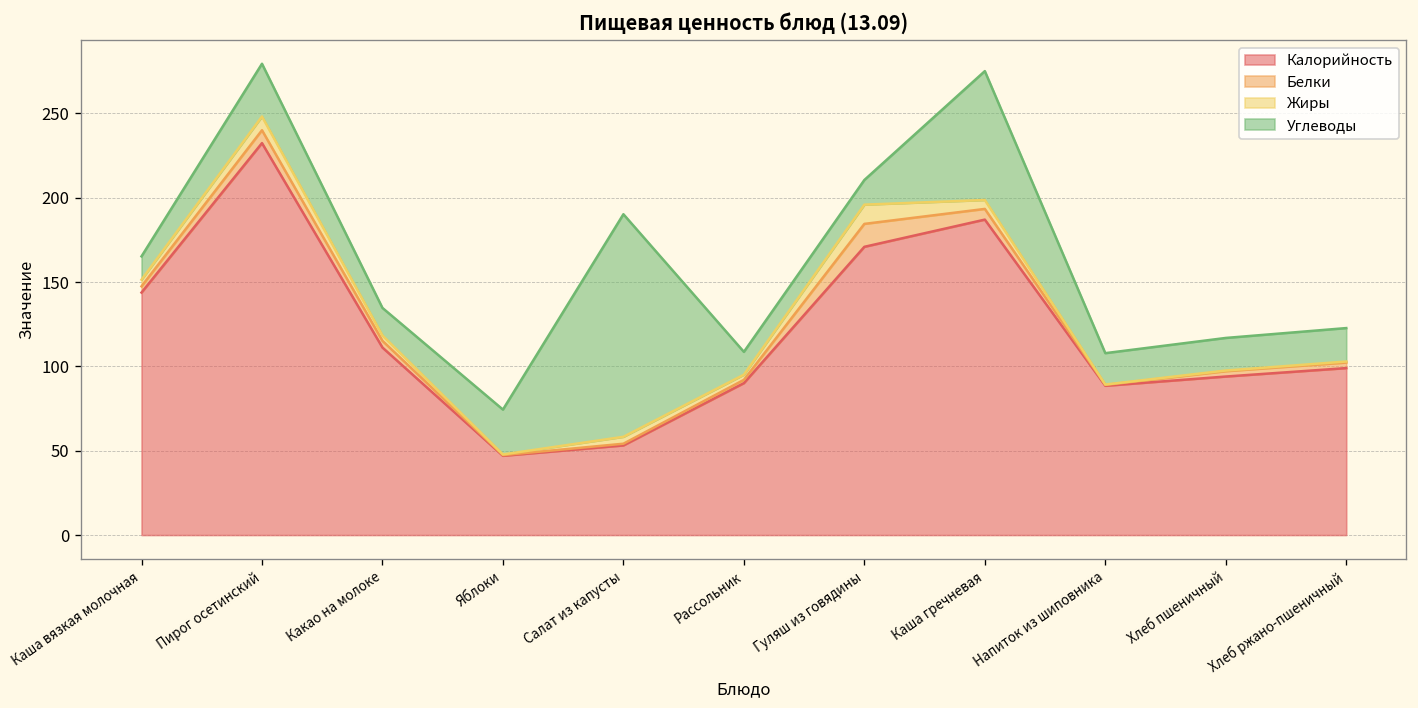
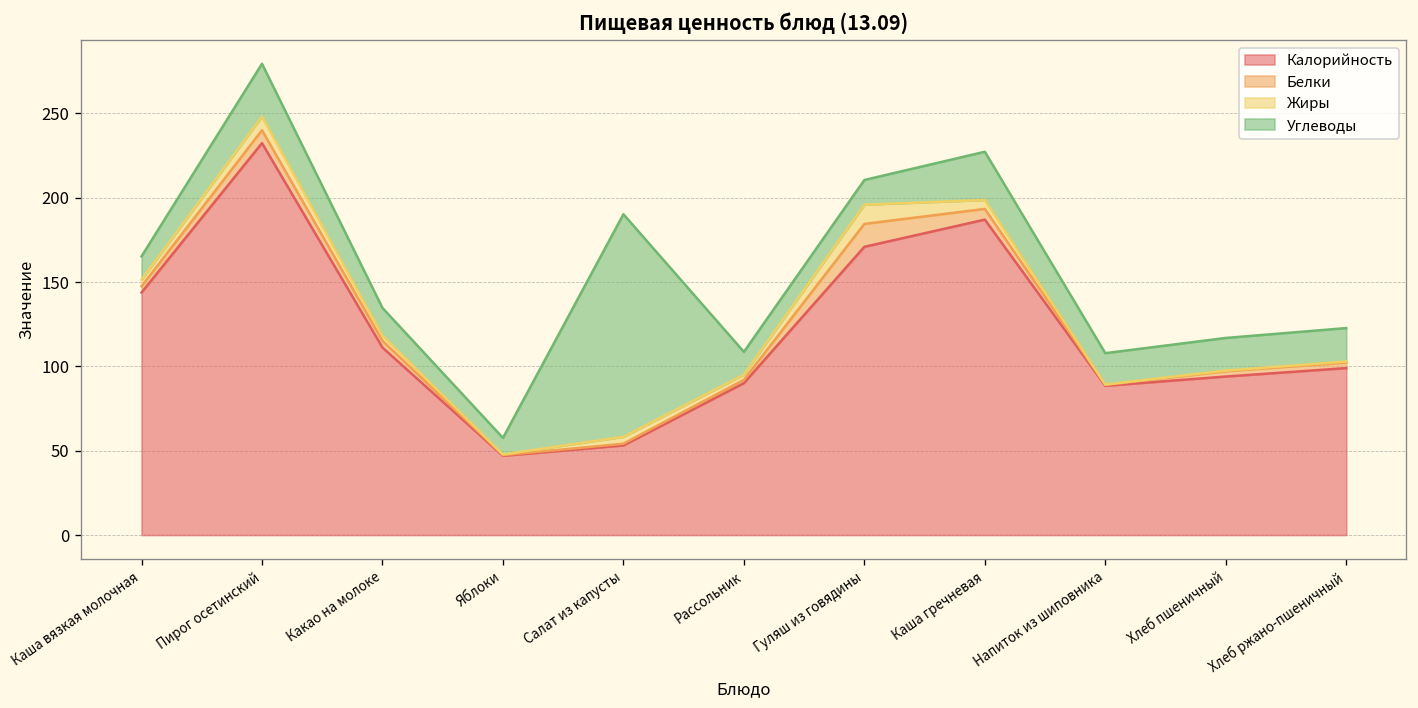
Углеводы, Яблоки: 27 -> 10
Углеводы, Каша гречневая: 76 -> 29
